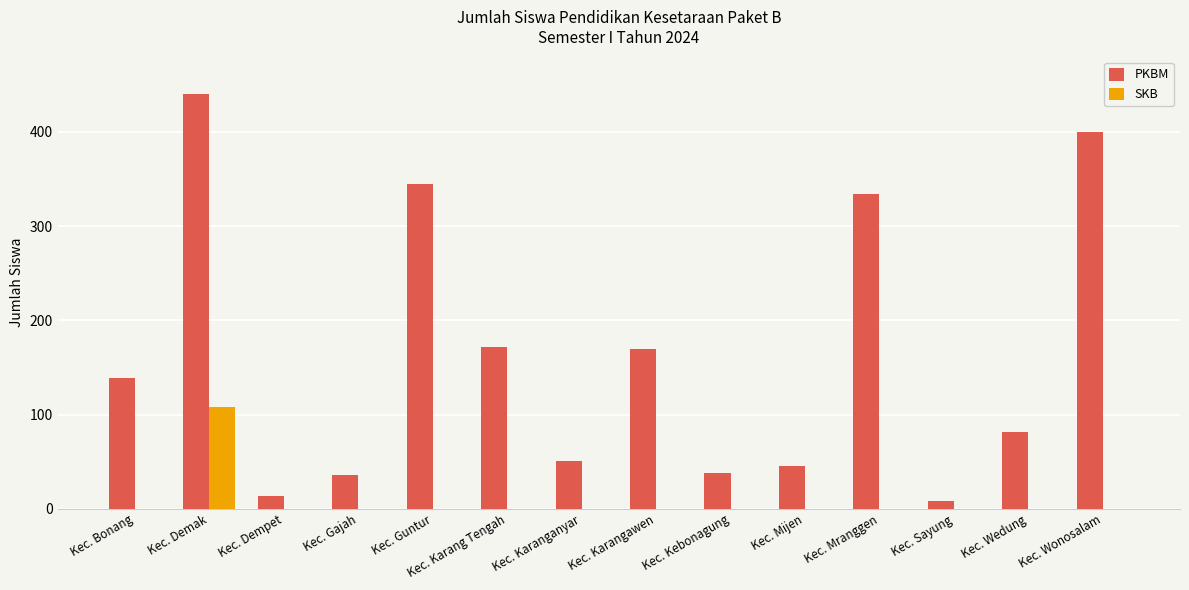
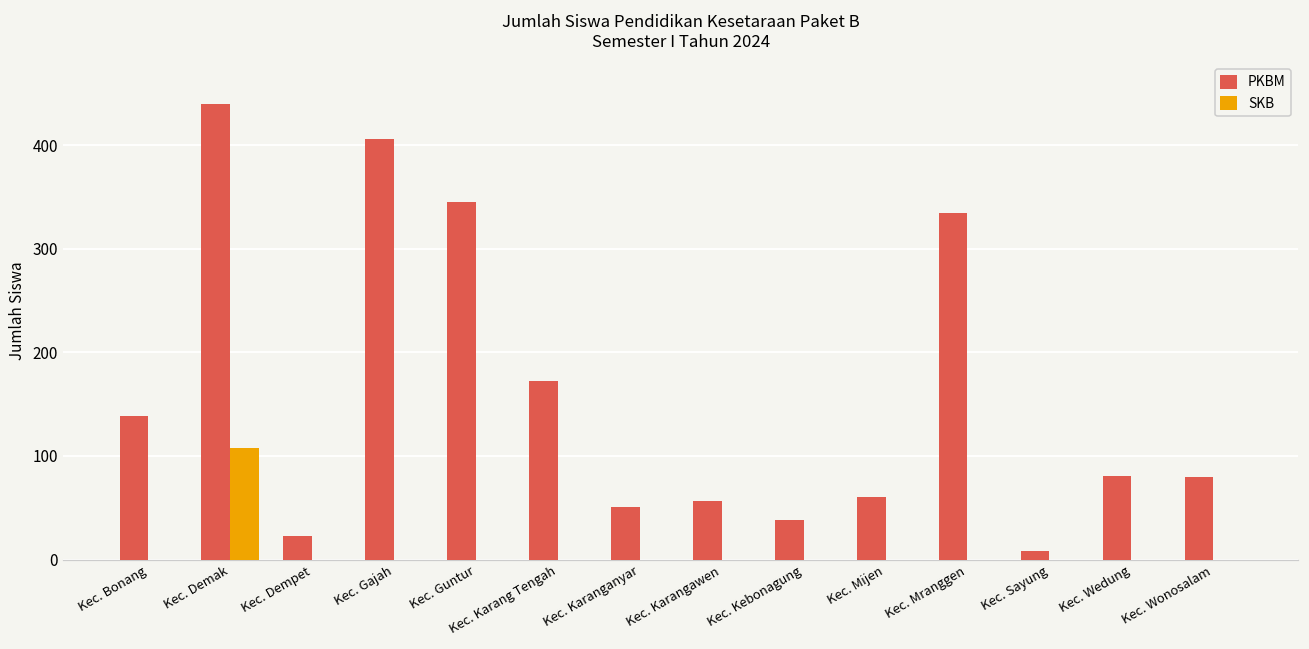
PKBM, Kec. Dempet: 10 -> 20
PKBM, Kec. Gajah: 40 -> 410
PKBM, Kec. Karangawen: 170 -> 60
PKBM, Kec. Mijen: 50 -> 60
PKBM, Kec. Wonosalam: 400 -> 80
